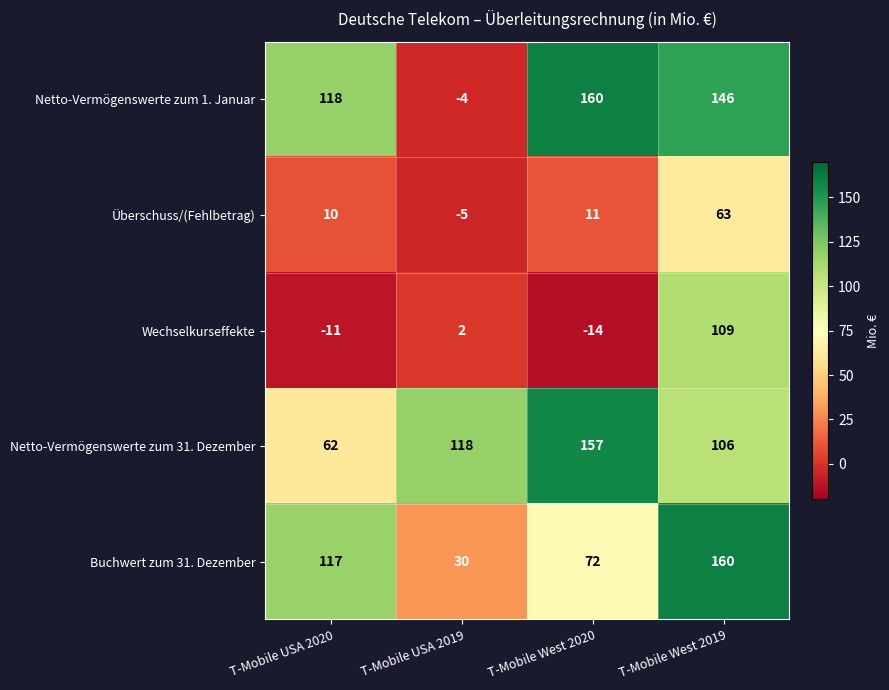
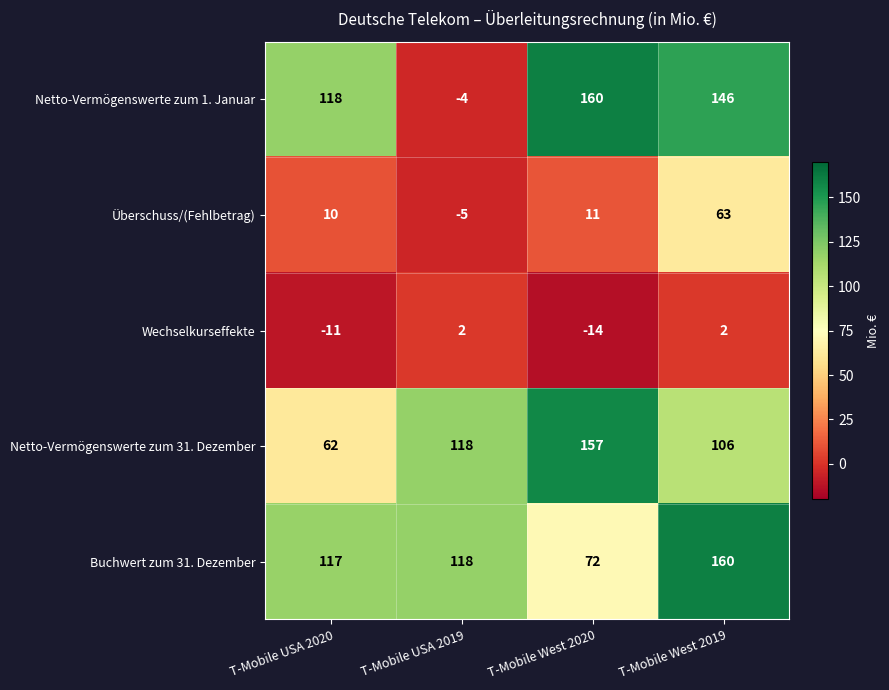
Wechselkurseffekte, T-Mobile West 2019: 109 -> 2
Buchwert zum 31. Dezember, T-Mobile USA 2019: 30 -> 118
